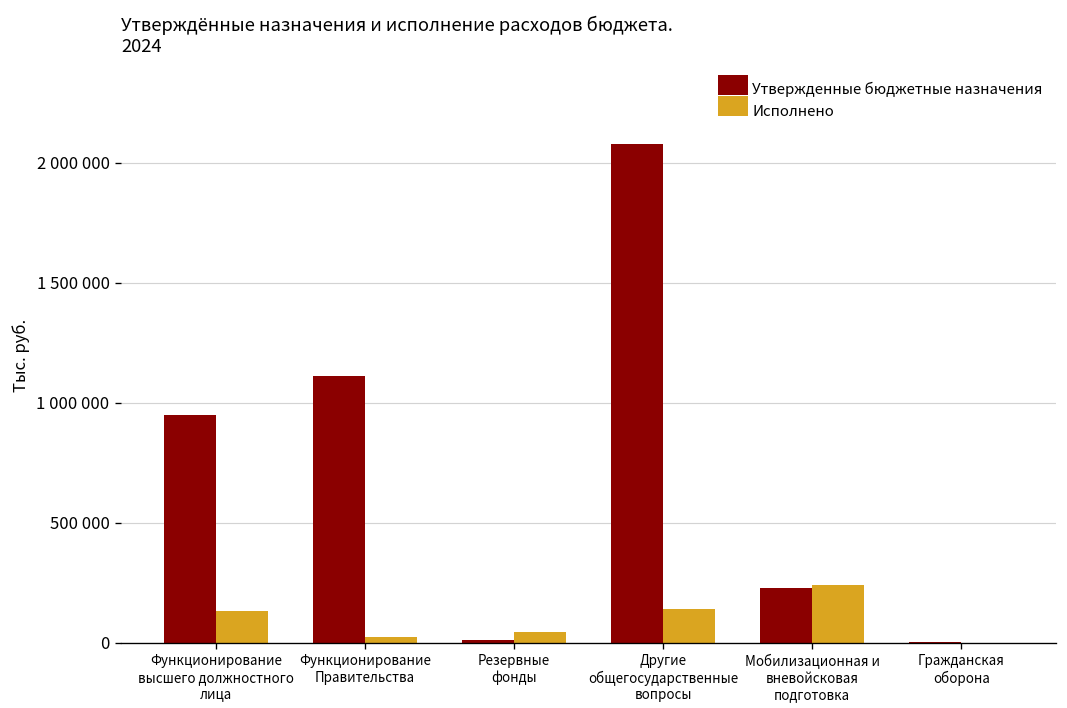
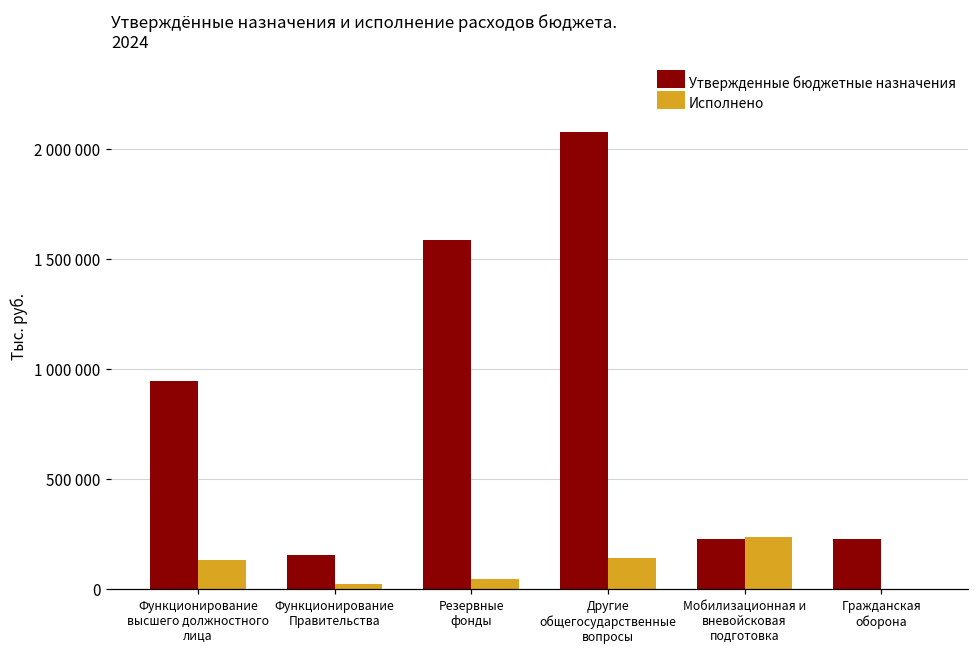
Утвержденные бюджетные назначения, Функционирование Правительства: 1110000 -> 160000
Утвержденные бюджетные назначения, Резервные фонды: 10000 -> 1590000
Утвержденные бюджетные назначения, Гражданская оборона: 0 -> 230000
